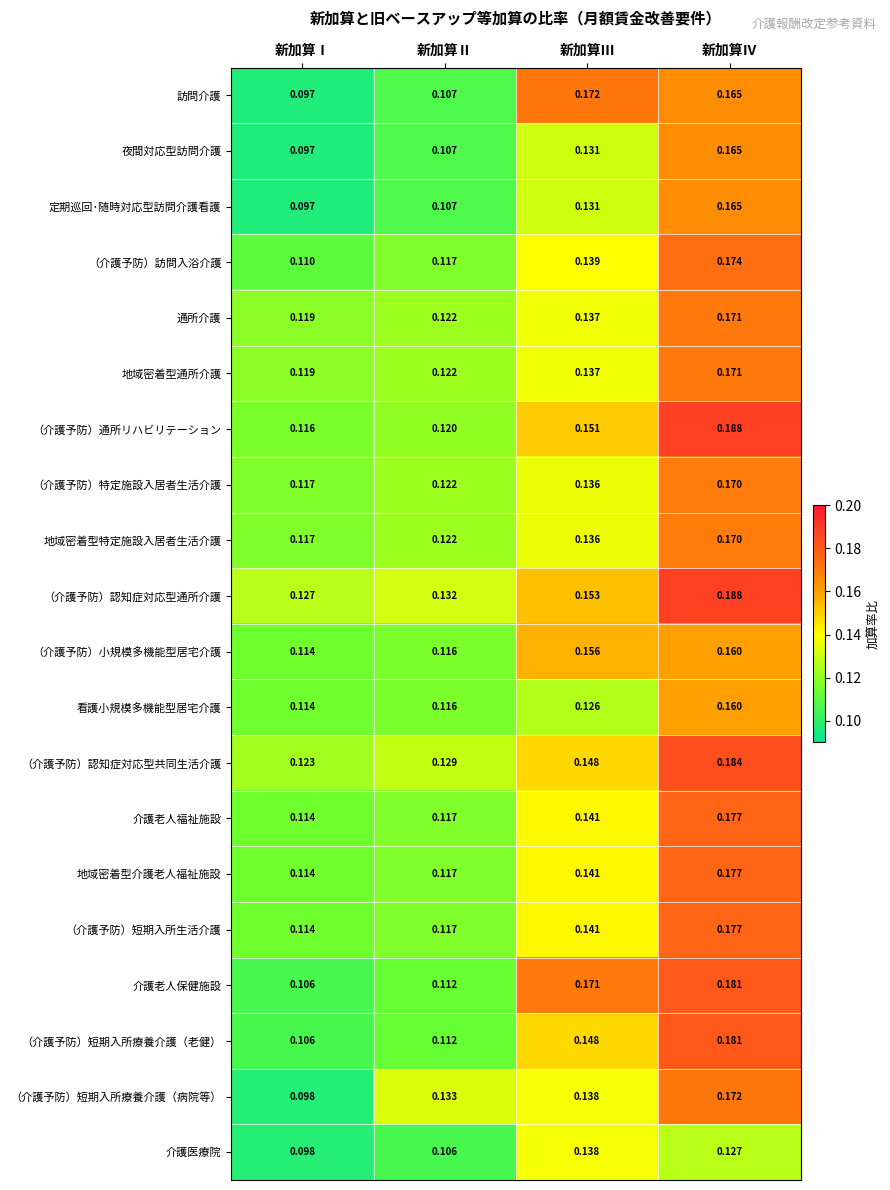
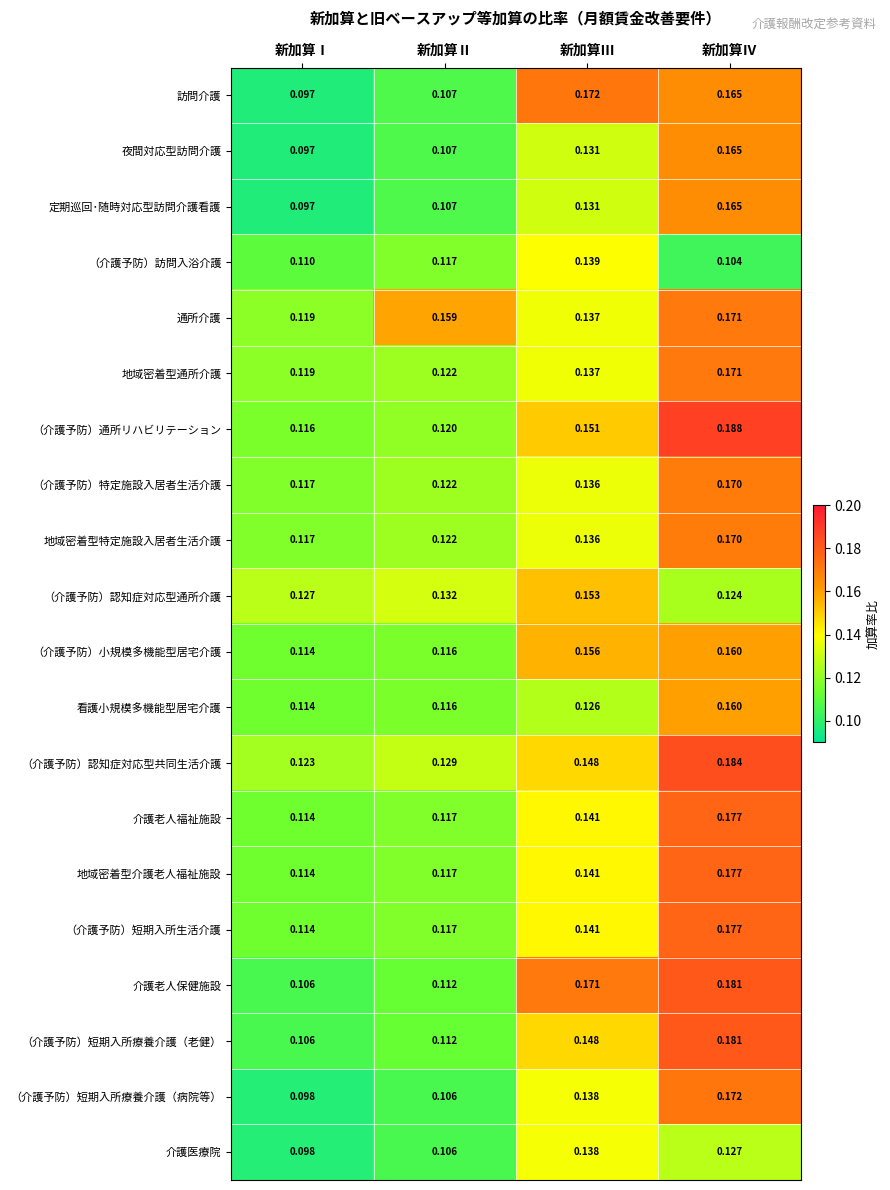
（介護予防）訪問入浴介護, 新加算Ⅳ: 0.174 -> 0.104
通所介護, 新加算Ⅱ: 0.122 -> 0.159
（介護予防）認知症対応型通所介護, 新加算Ⅳ: 0.188 -> 0.124
（介護予防）短期入所療養介護（病院等）, 新加算Ⅱ: 0.133 -> 0.106
